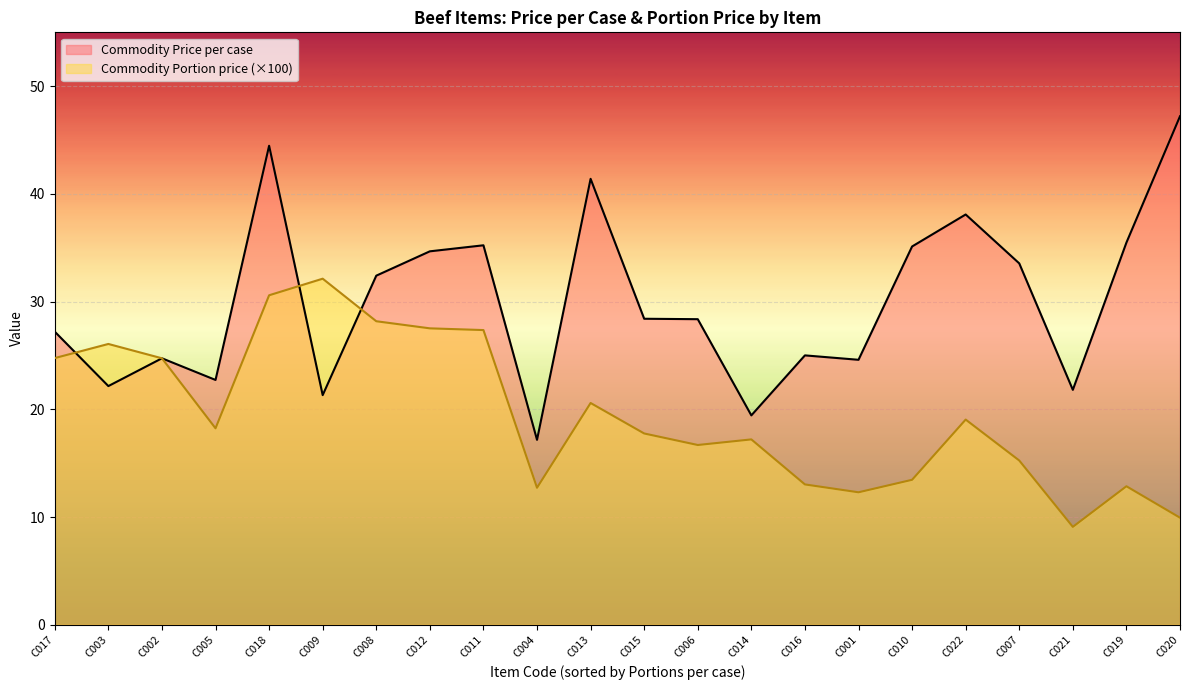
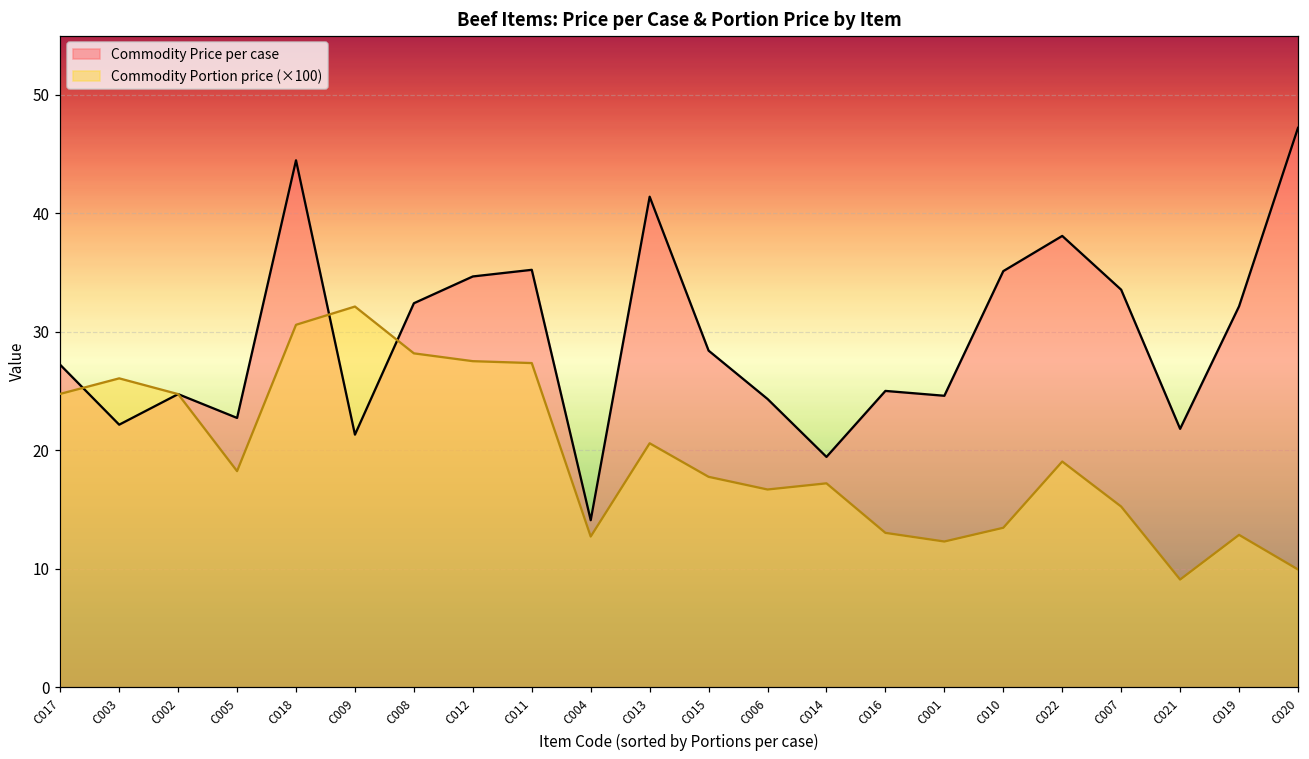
Commodity Price per case, C004: 17.2 -> 14.1
Commodity Price per case, C006: 28.4 -> 24.3
Commodity Price per case, C019: 35.5 -> 32.2
